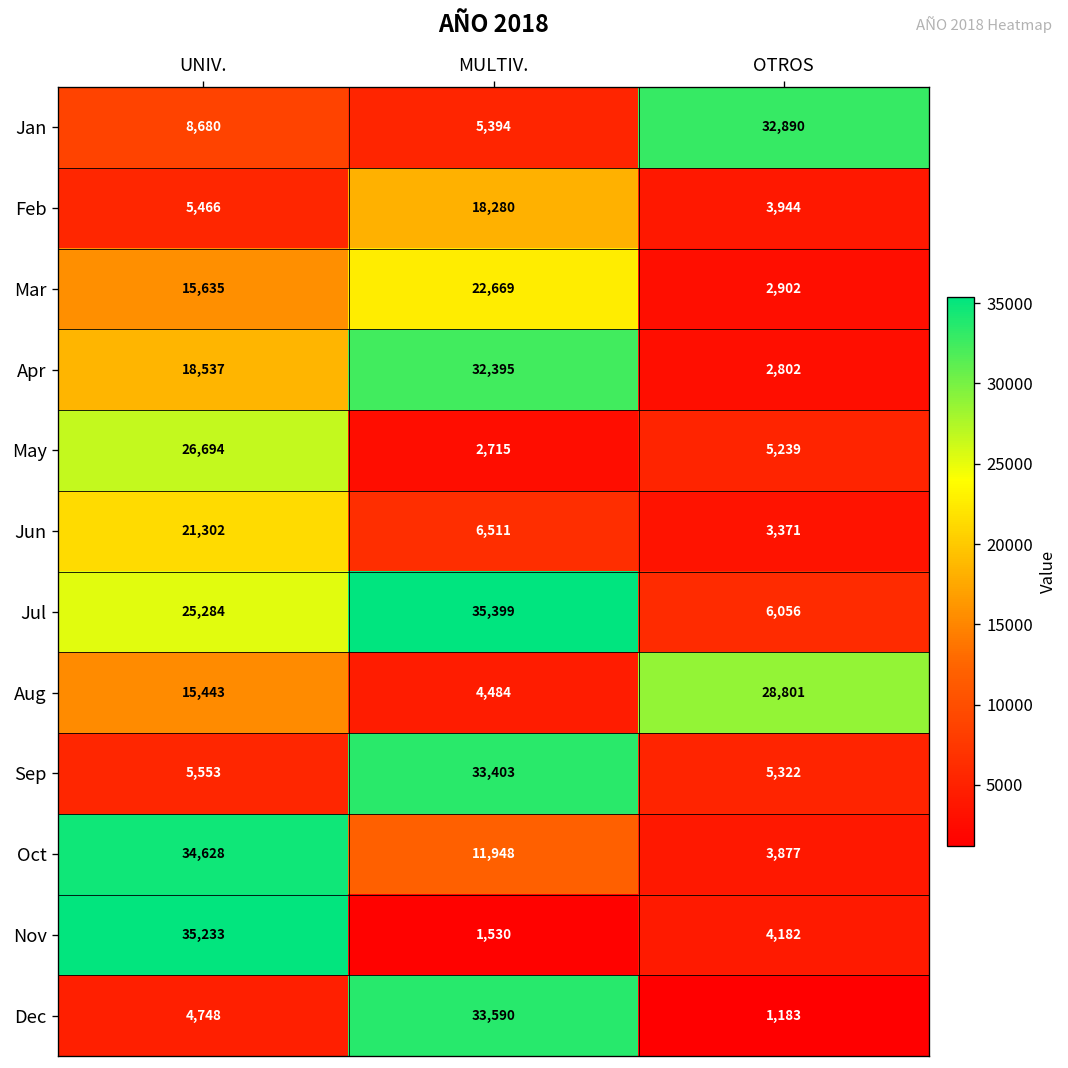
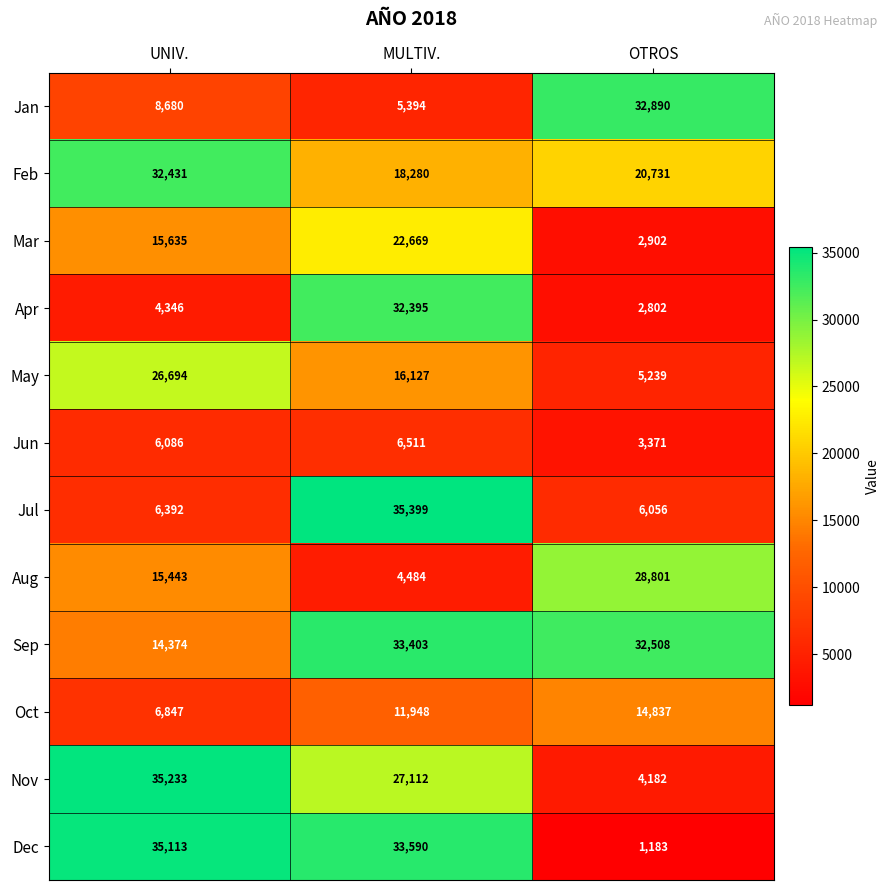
Feb, UNIV.: 5,466 -> 32,431
Feb, OTROS: 3,944 -> 20,731
Apr, UNIV.: 18,537 -> 4,346
May, MULTIV.: 2,715 -> 16,127
Jun, UNIV.: 21,302 -> 6,086
Jul, UNIV.: 25,284 -> 6,392
Sep, UNIV.: 5,553 -> 14,374
Sep, OTROS: 5,322 -> 32,508
Oct, UNIV.: 34,628 -> 6,847
Oct, OTROS: 3,877 -> 14,837
Nov, MULTIV.: 1,530 -> 27,112
Dec, UNIV.: 4,748 -> 35,113
